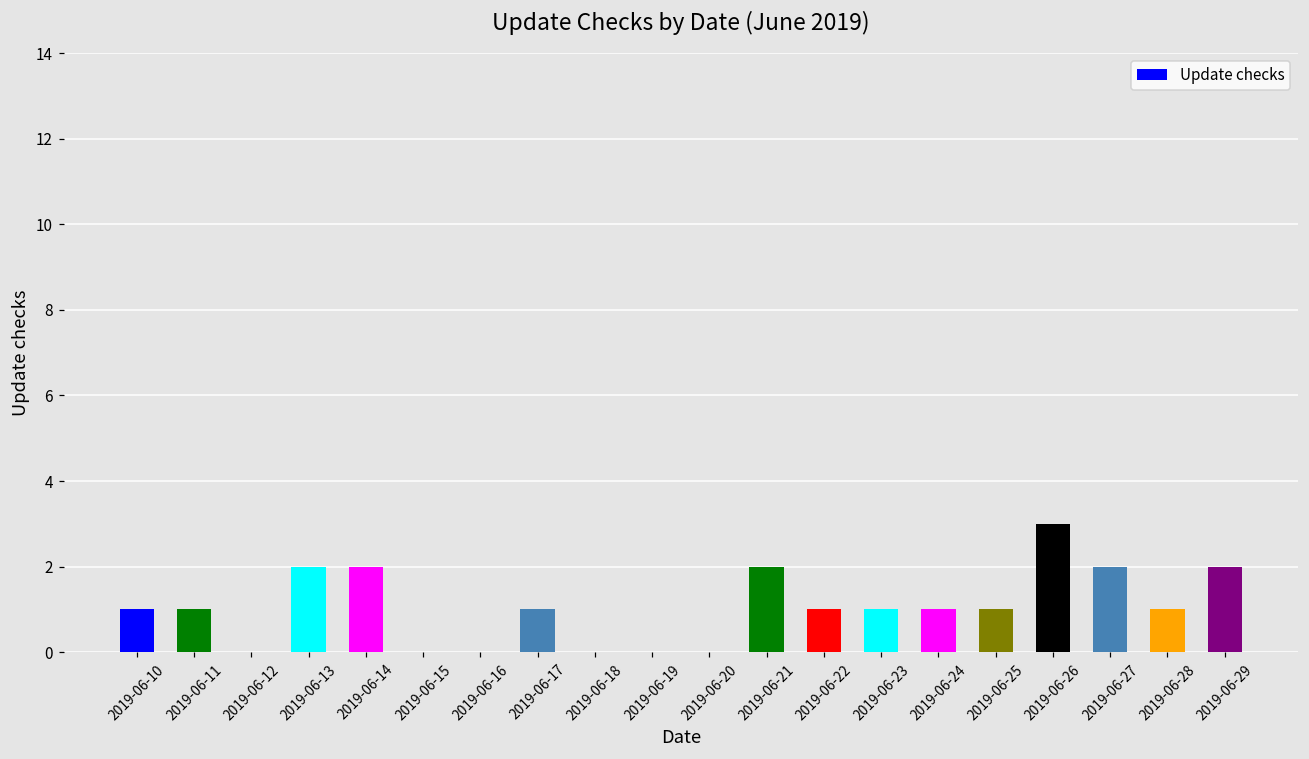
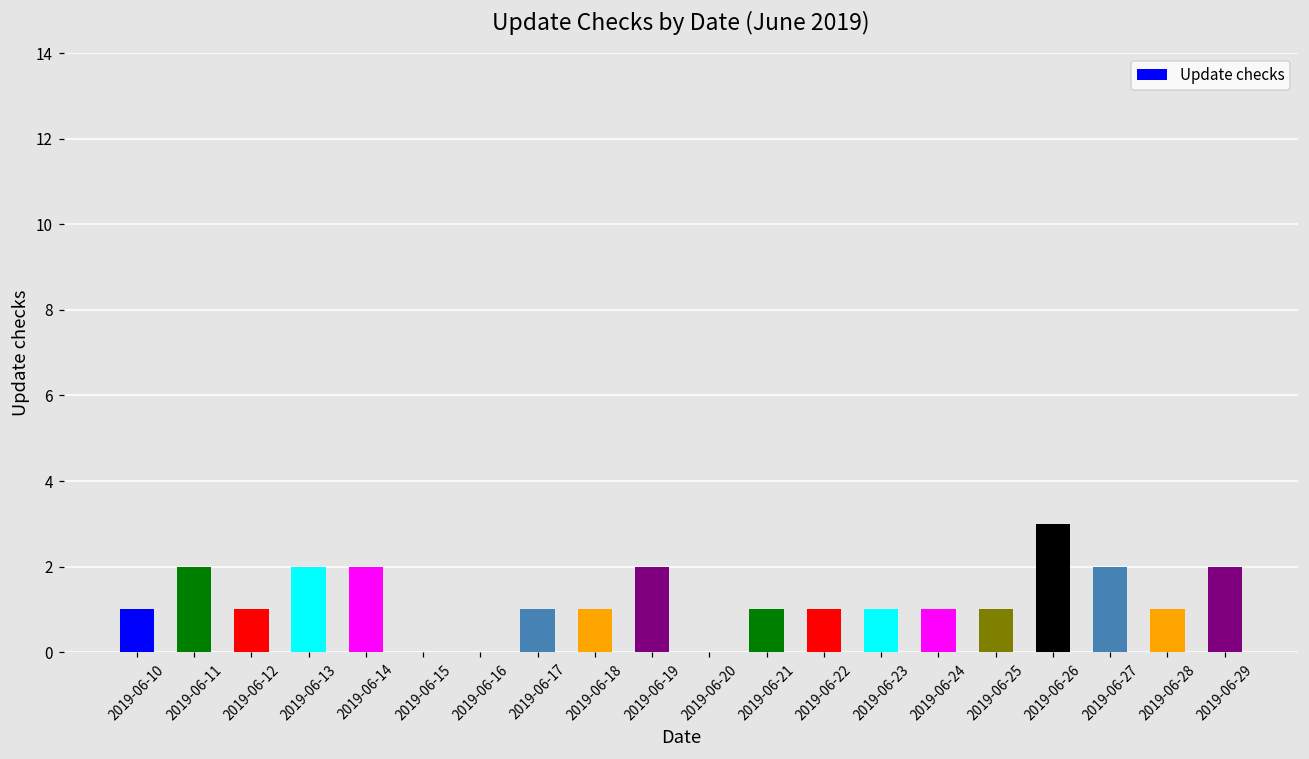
2019-06-11: 1 -> 2
2019-06-12: 0 -> 1
2019-06-18: 0 -> 1
2019-06-19: 0 -> 2
2019-06-21: 2 -> 1
